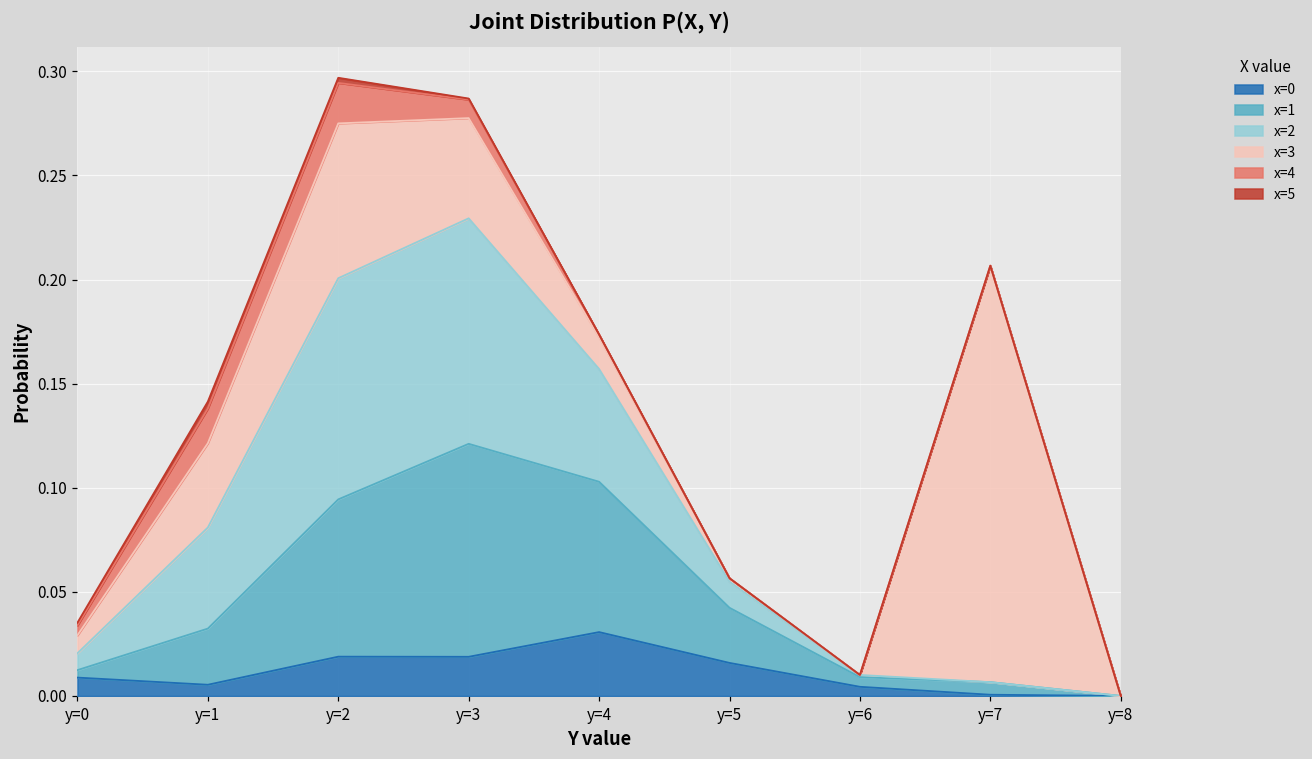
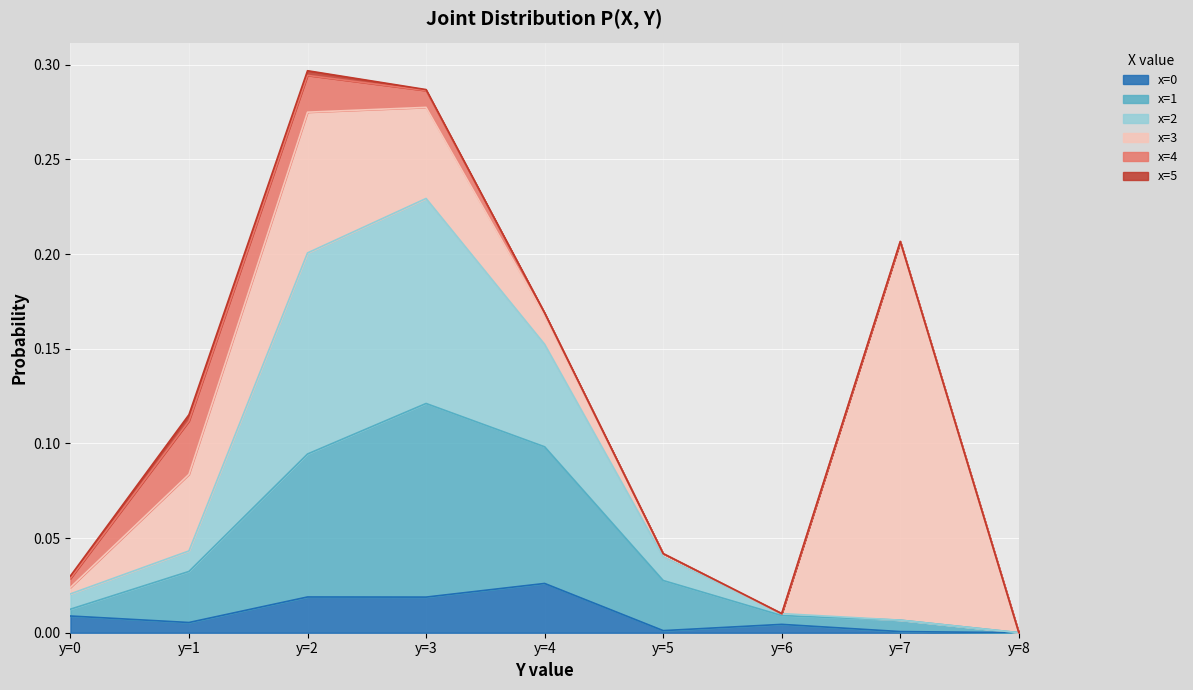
x=3, y=0: 0.009 -> 0.003
x=2, y=1: 0.049 -> 0.011
x=4, y=1: 0.017 -> 0.028
x=0, y=4: 0.031 -> 0.026
x=0, y=5: 0.016 -> 0.001
